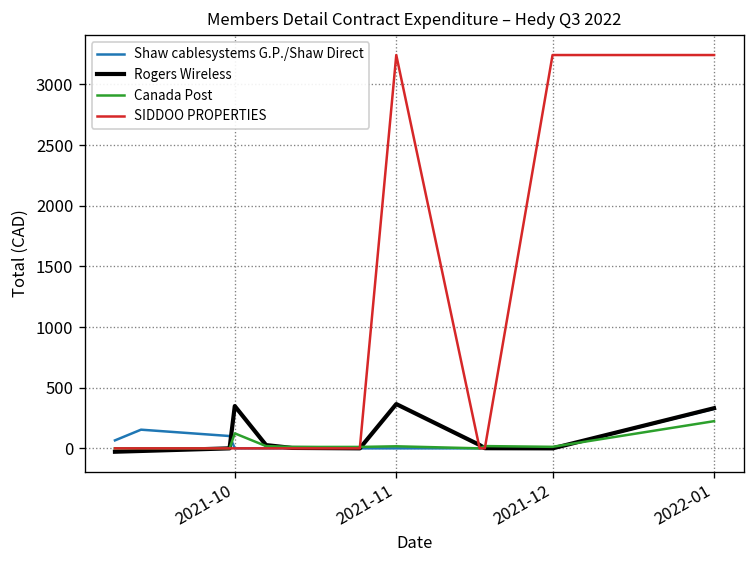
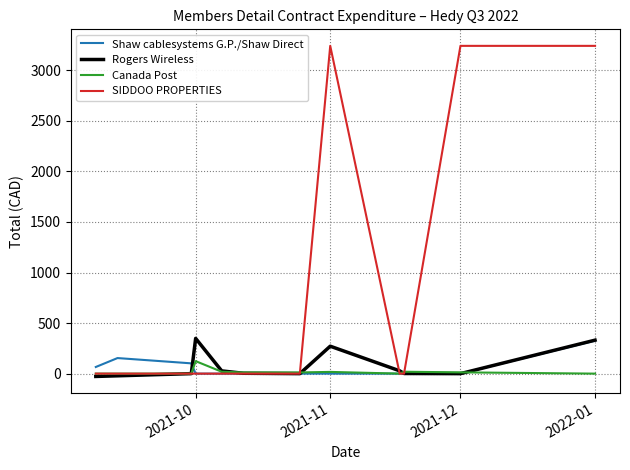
Rogers Wireless, 2021-11: 370 -> 270
Canada Post, 2022-01: 220 -> 0
